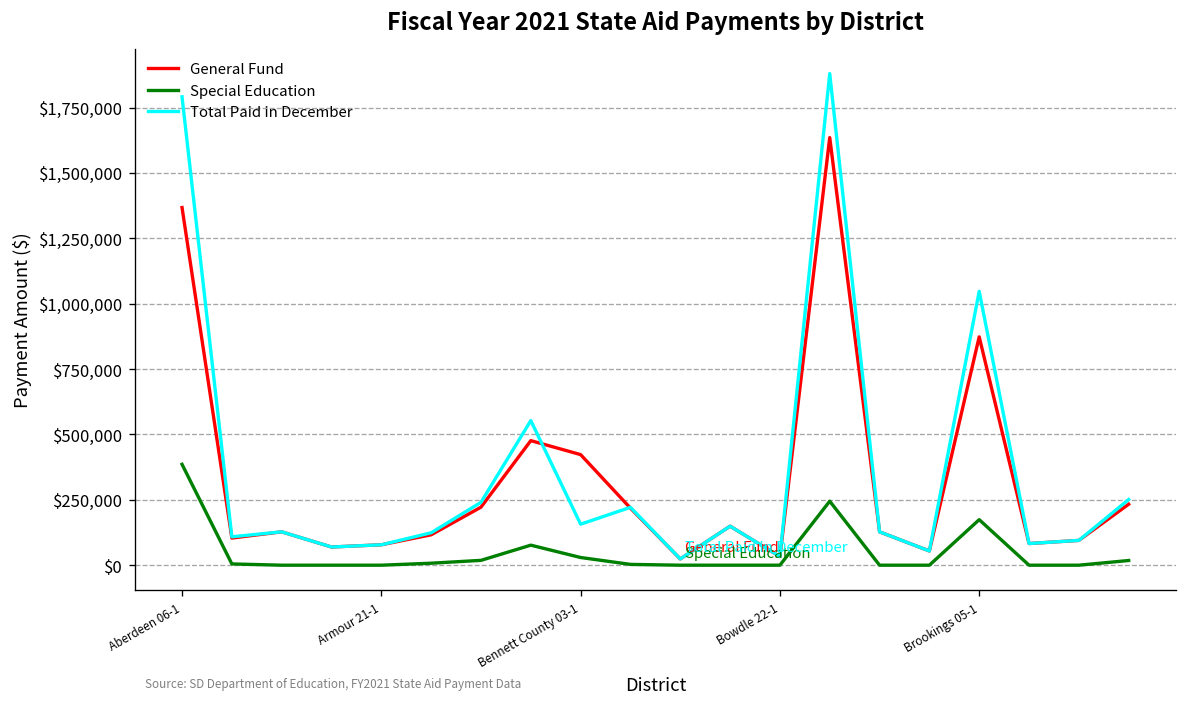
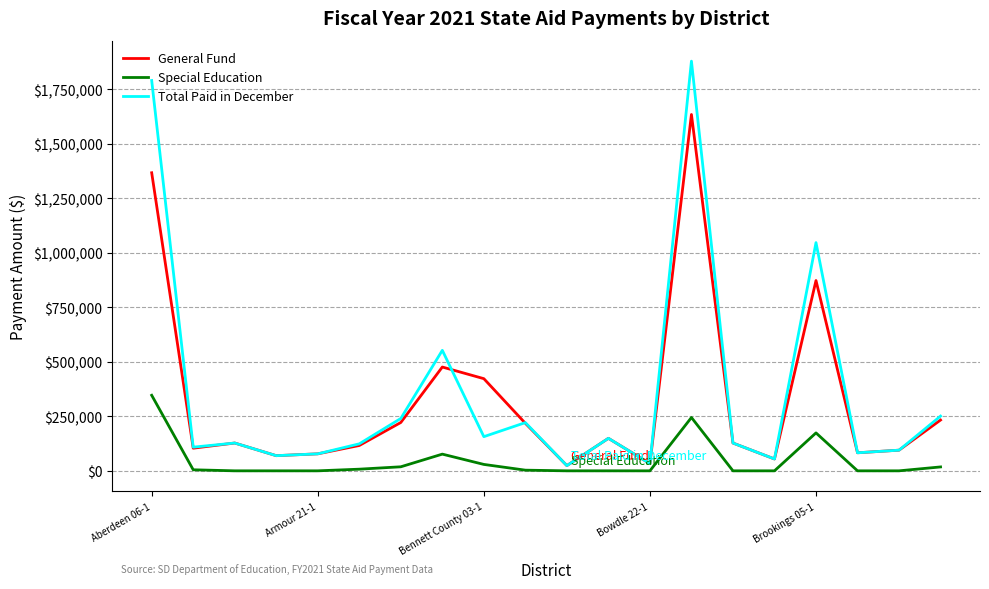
Special Education, Aberdeen 06-1: $390,000 -> $350,000
